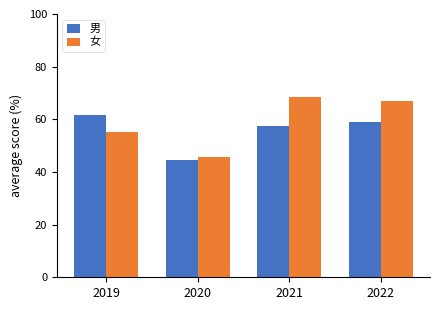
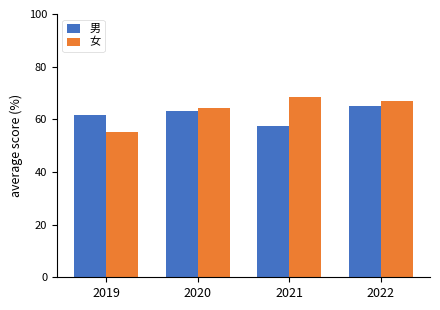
男, 2020: 45 -> 63
女, 2020: 46 -> 64
男, 2022: 59 -> 65
